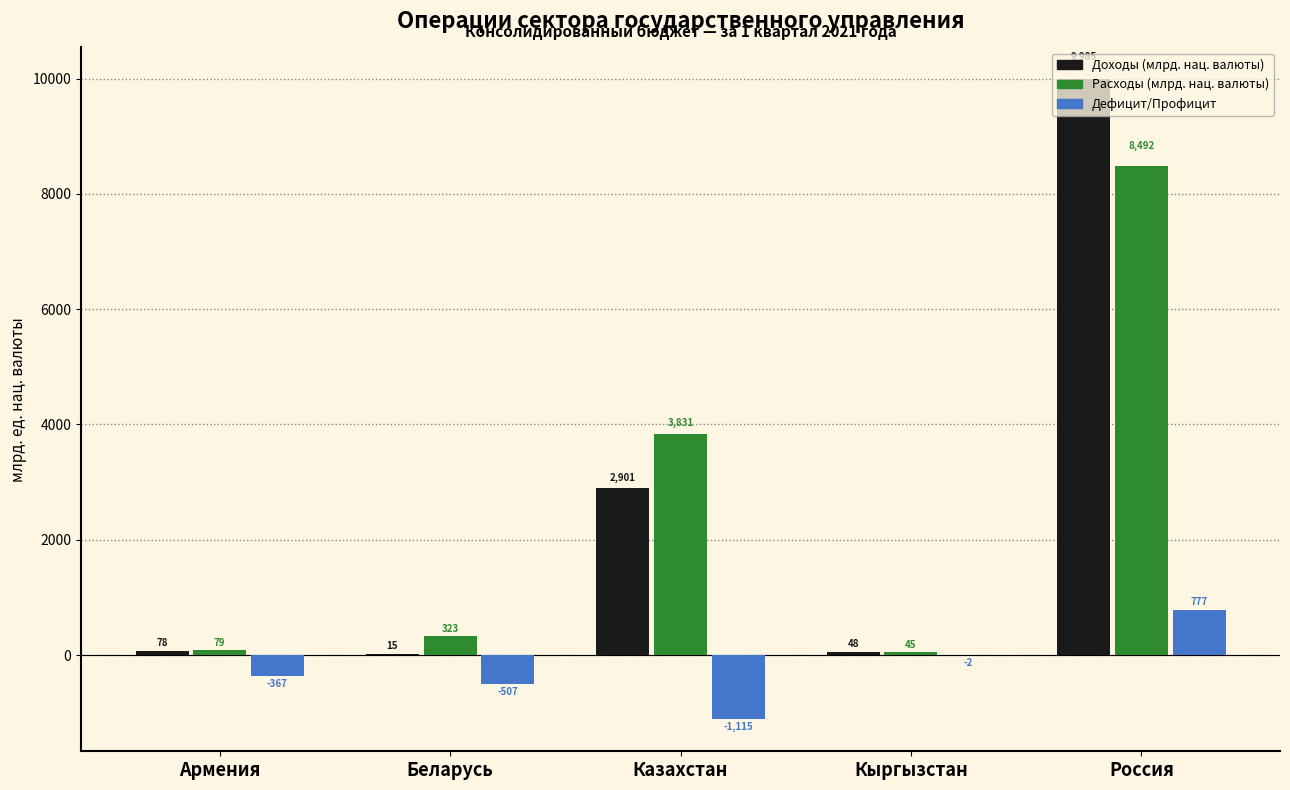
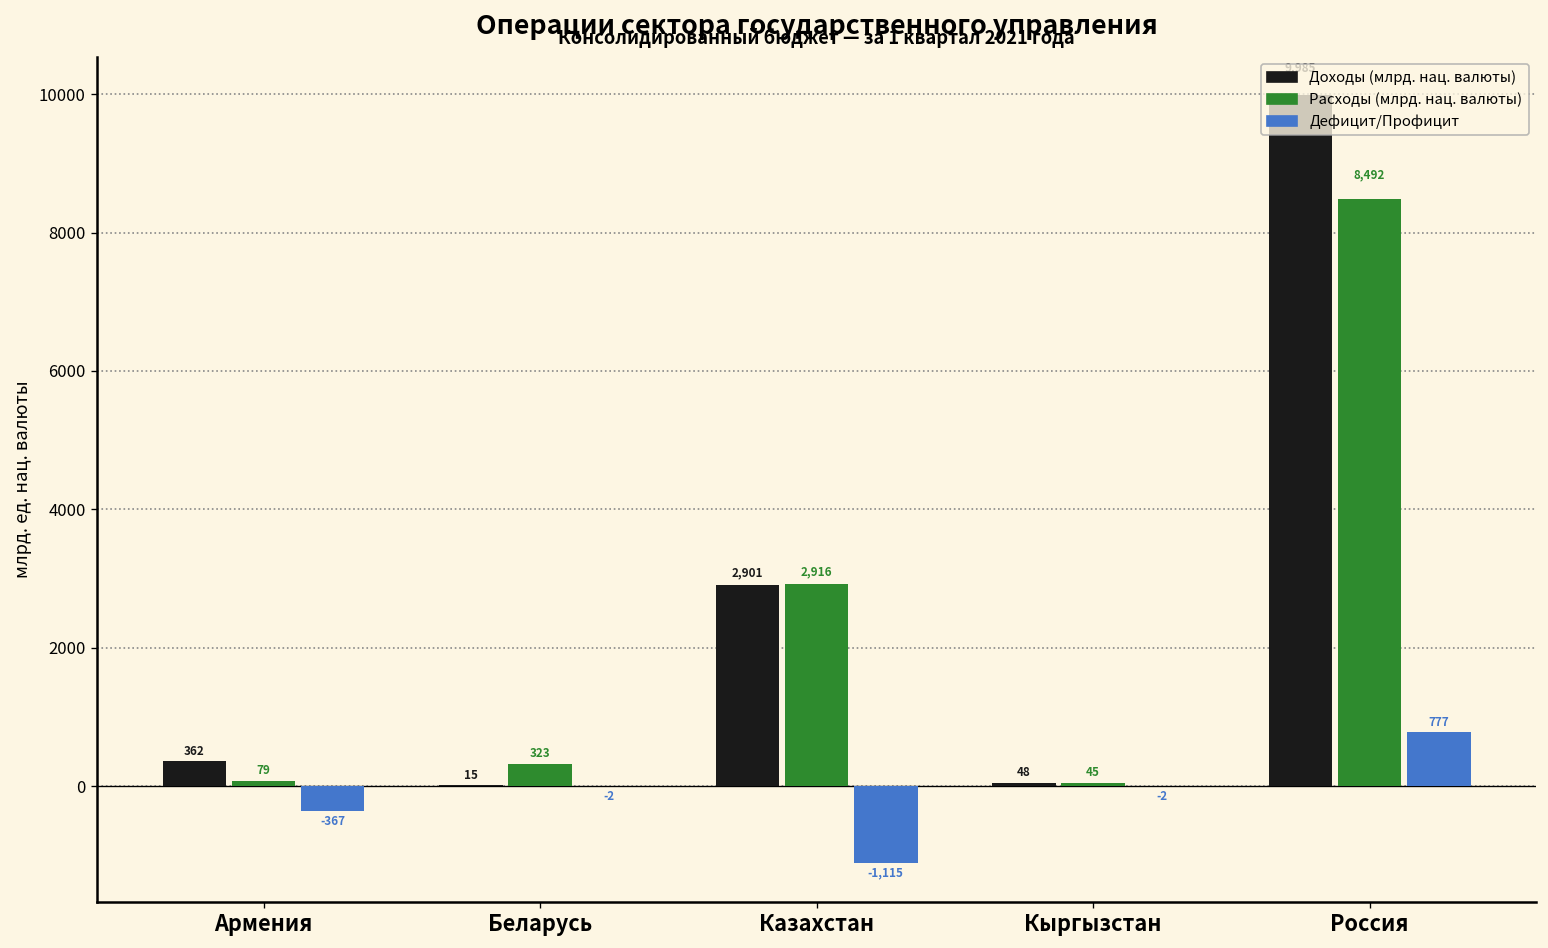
Доходы (млрд. нац. валюты), Армения: 78 -> 362
Дефицит/Профицит, Беларусь: -507 -> -2
Расходы (млрд. нац. валюты), Казахстан: 3,831 -> 2,916
